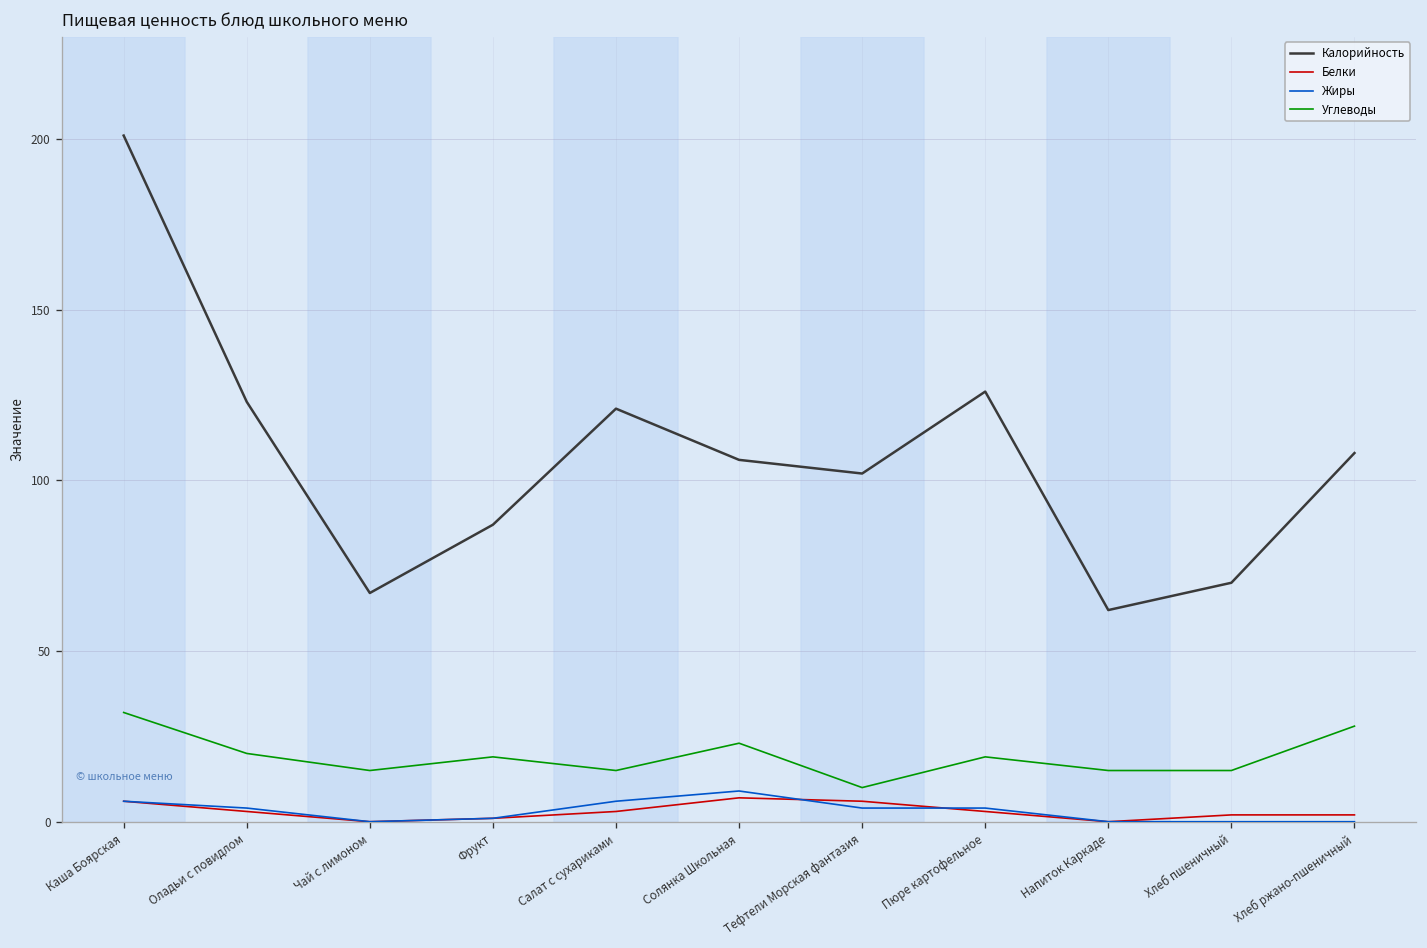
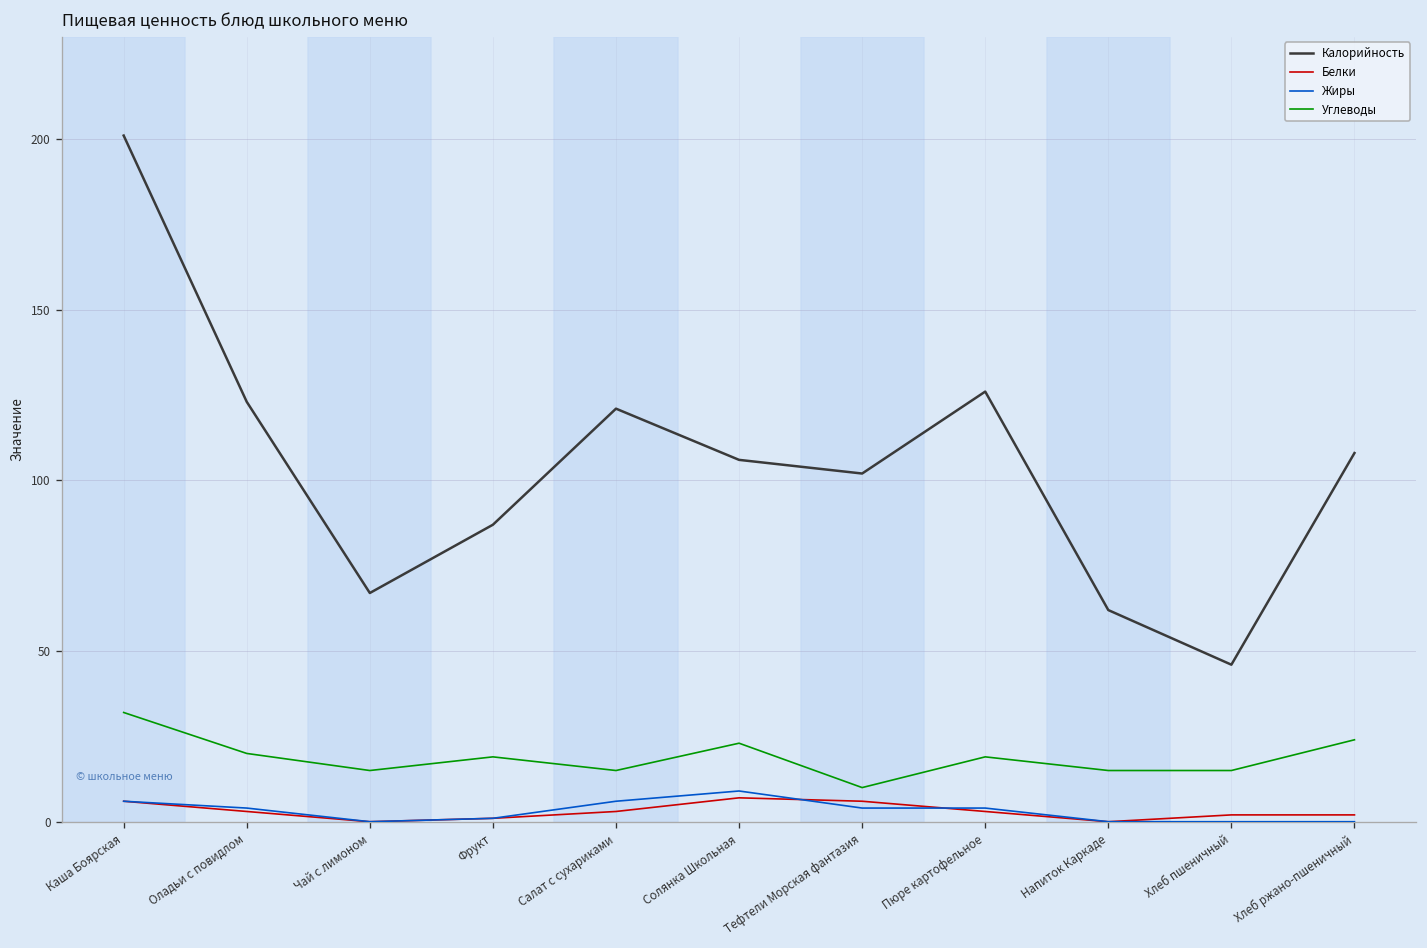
Калорийность, Хлеб пшеничный: 70 -> 46
Углеводы, Хлеб ржано-пшеничный: 28 -> 24
